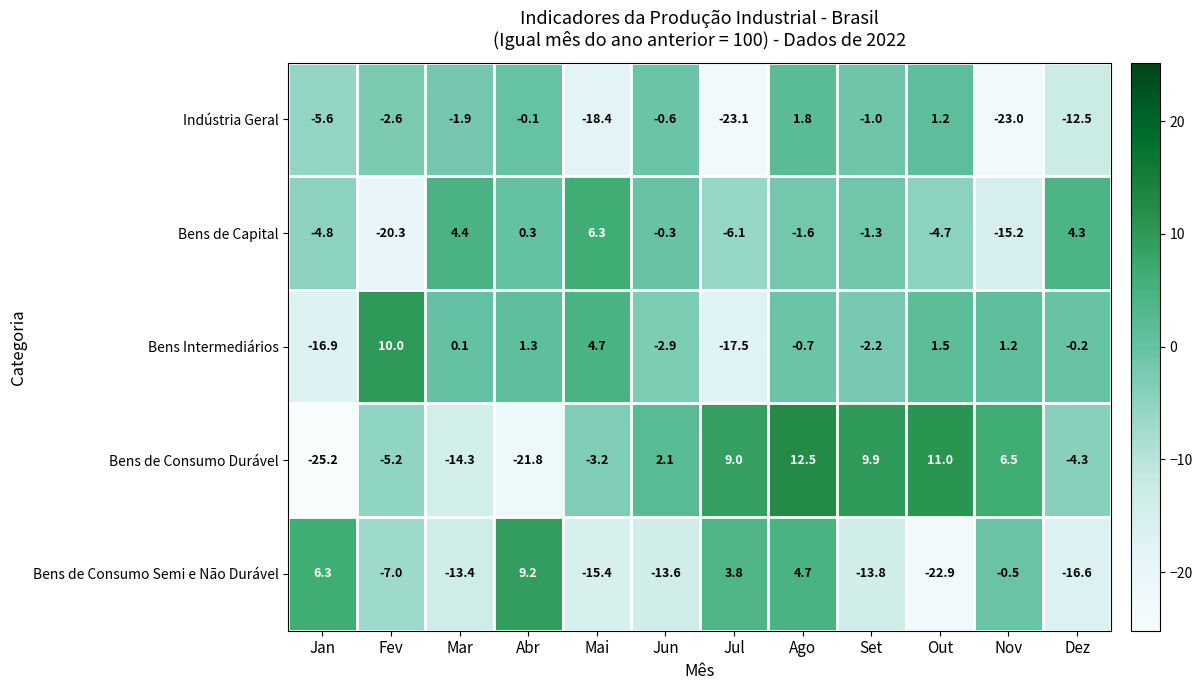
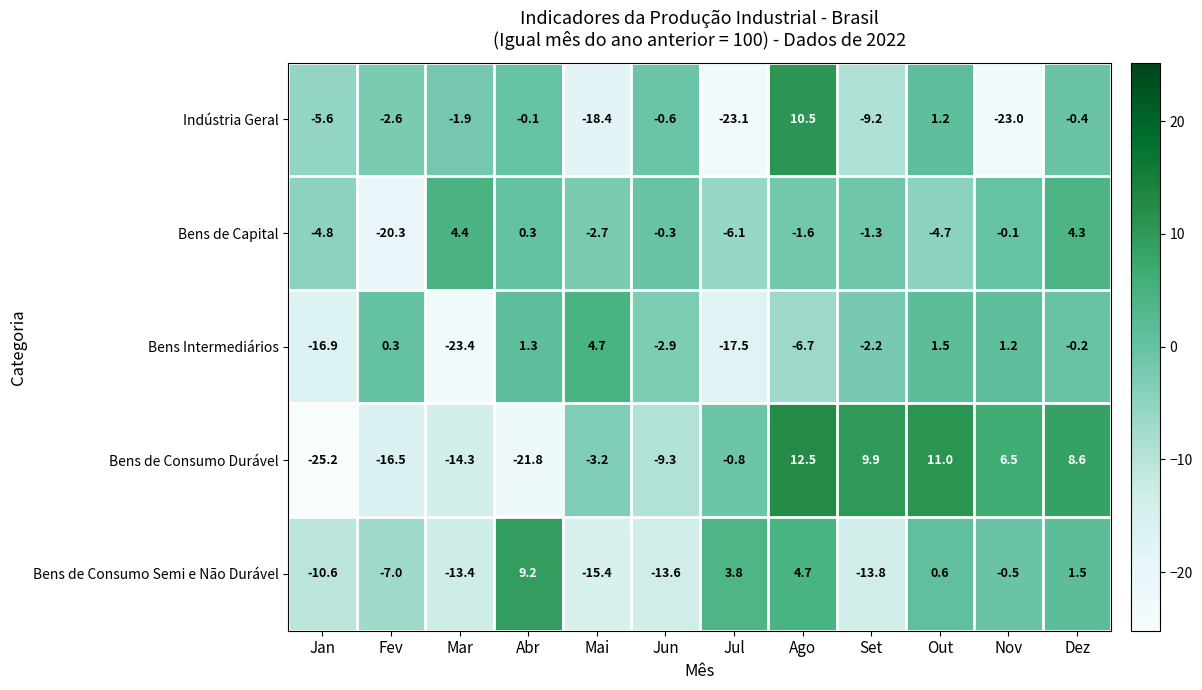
Indústria Geral, Ago: 1.8 -> 10.5
Indústria Geral, Set: -1.0 -> -9.2
Indústria Geral, Dez: -12.5 -> -0.4
Bens de Capital, Mai: 6.3 -> -2.7
Bens de Capital, Nov: -15.2 -> -0.1
Bens Intermediários, Fev: 10.0 -> 0.3
Bens Intermediários, Mar: 0.1 -> -23.4
Bens Intermediários, Ago: -0.7 -> -6.7
Bens de Consumo Durável, Fev: -5.2 -> -16.5
Bens de Consumo Durável, Jun: 2.1 -> -9.3
Bens de Consumo Durável, Jul: 9.0 -> -0.8
Bens de Consumo Durável, Dez: -4.3 -> 8.6
Bens de Consumo Semi e Não Durável, Jan: 6.3 -> -10.6
Bens de Consumo Semi e Não Durável, Out: -22.9 -> 0.6
Bens de Consumo Semi e Não Durável, Dez: -16.6 -> 1.5
